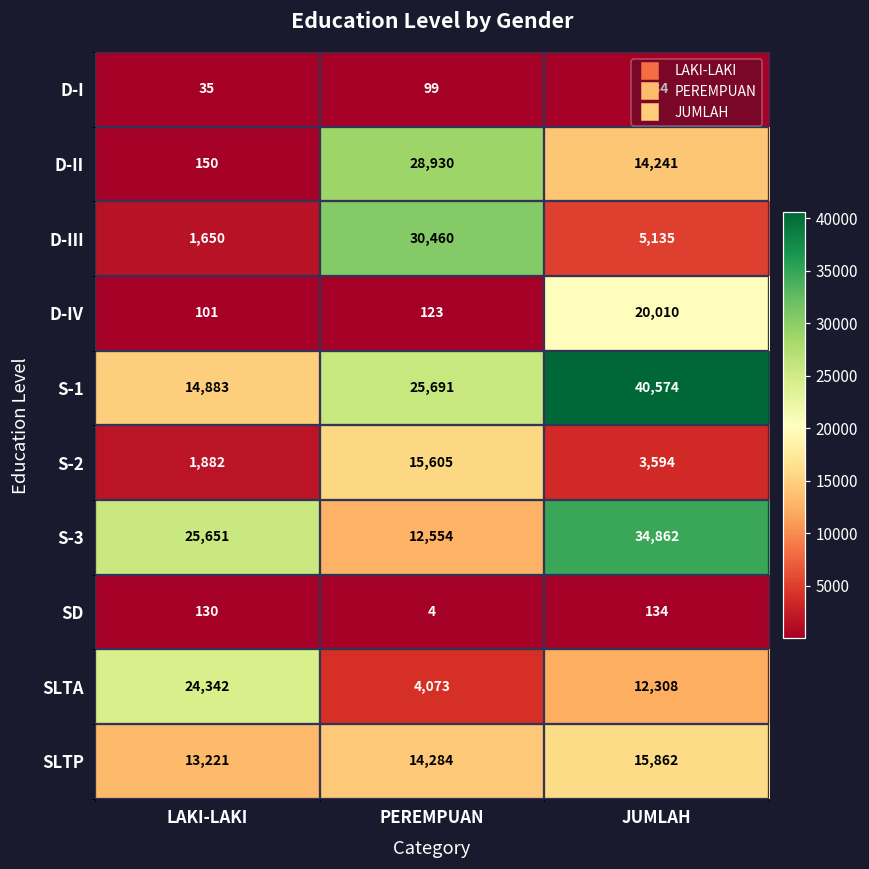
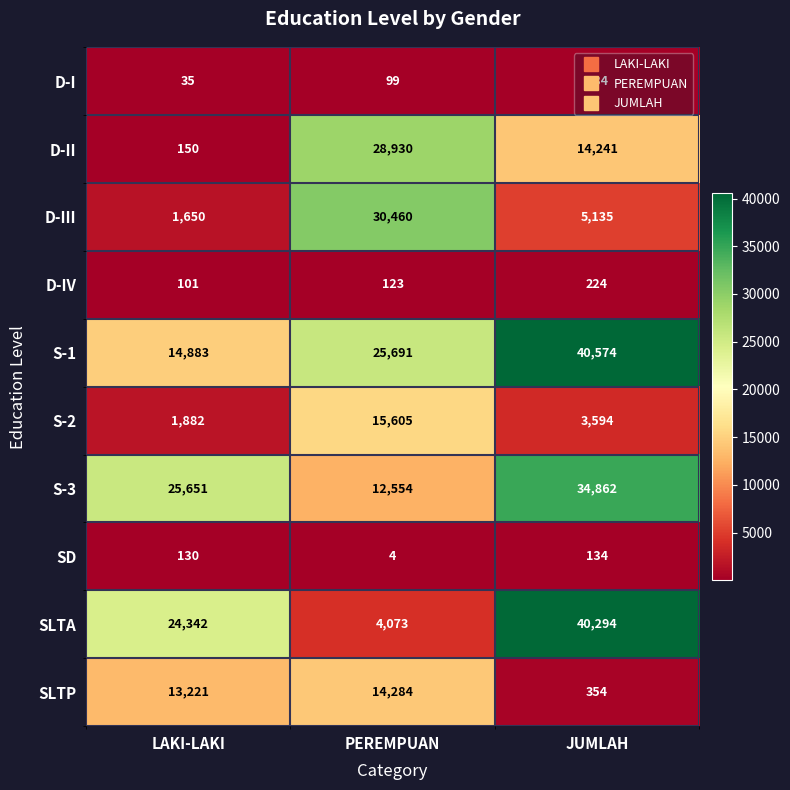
D-IV, JUMLAH: 20,010 -> 224
SLTA, JUMLAH: 12,308 -> 40,294
SLTP, JUMLAH: 15,862 -> 354
